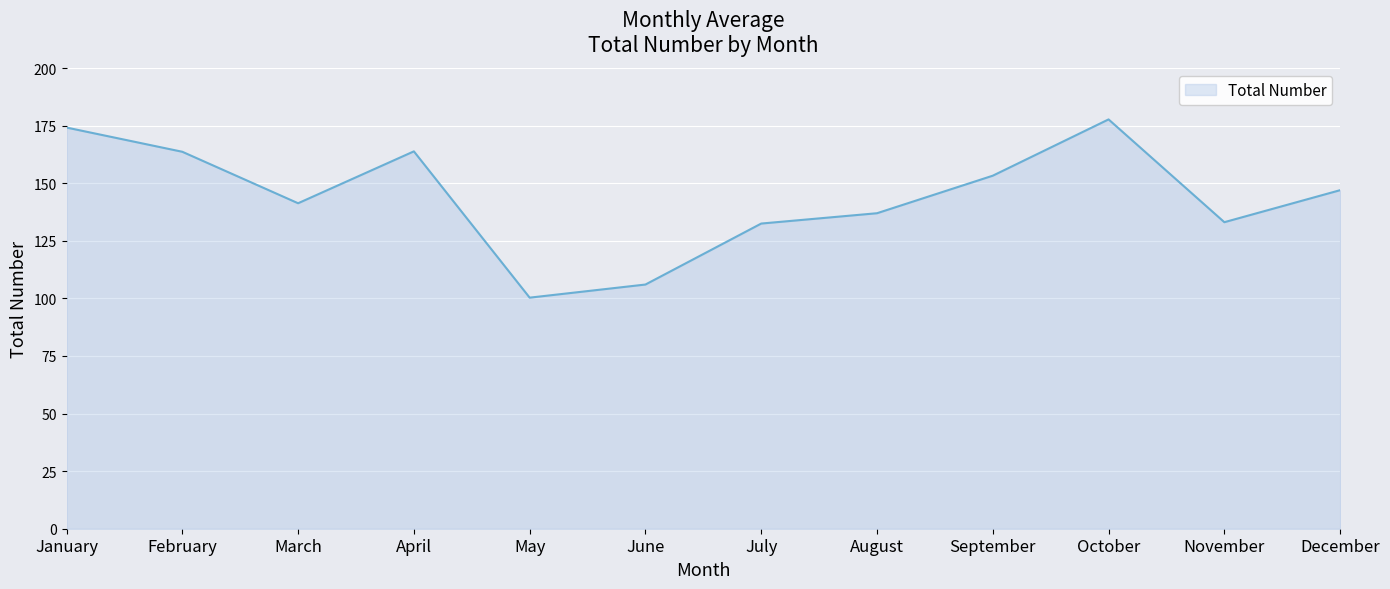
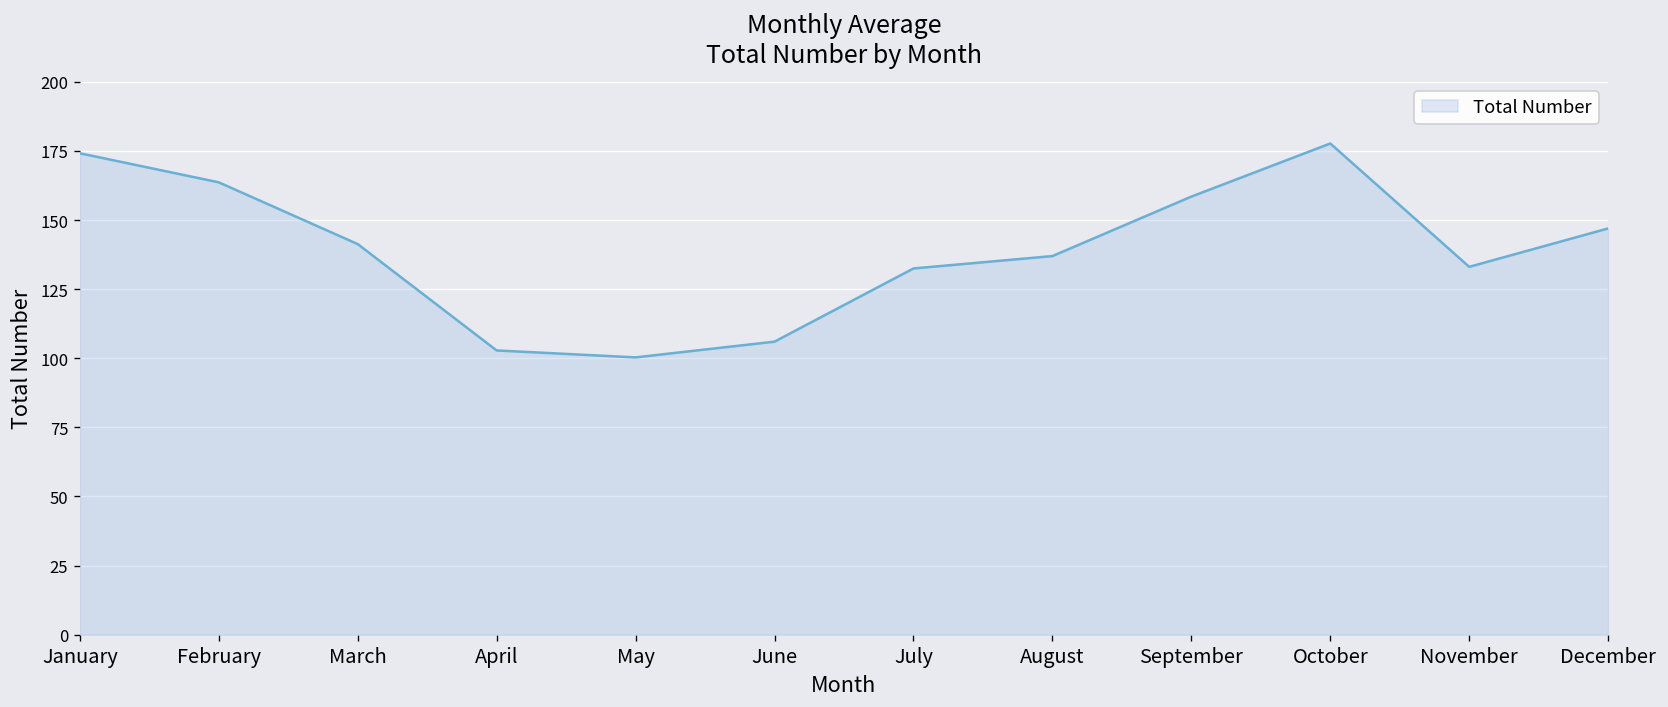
April: 164 -> 103
September: 153 -> 158
